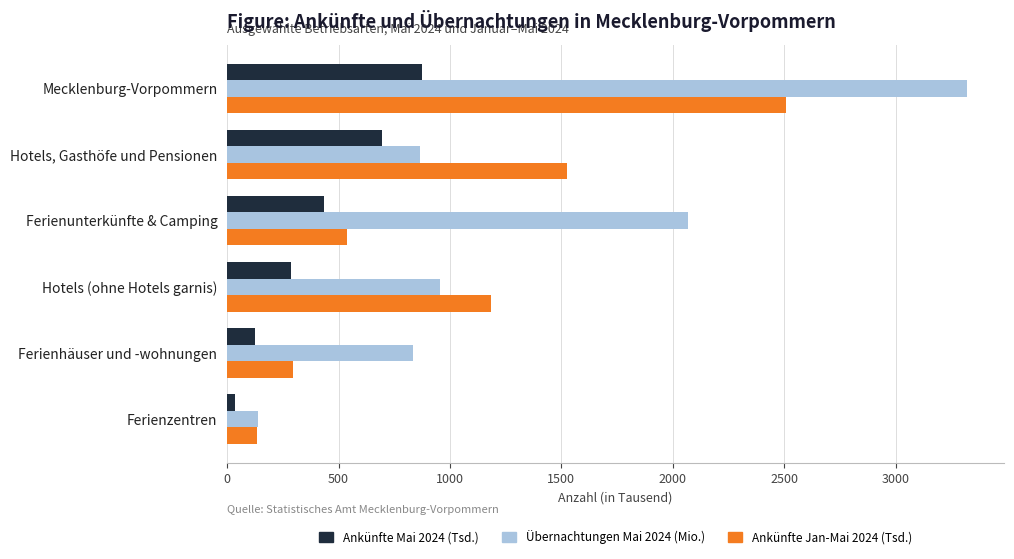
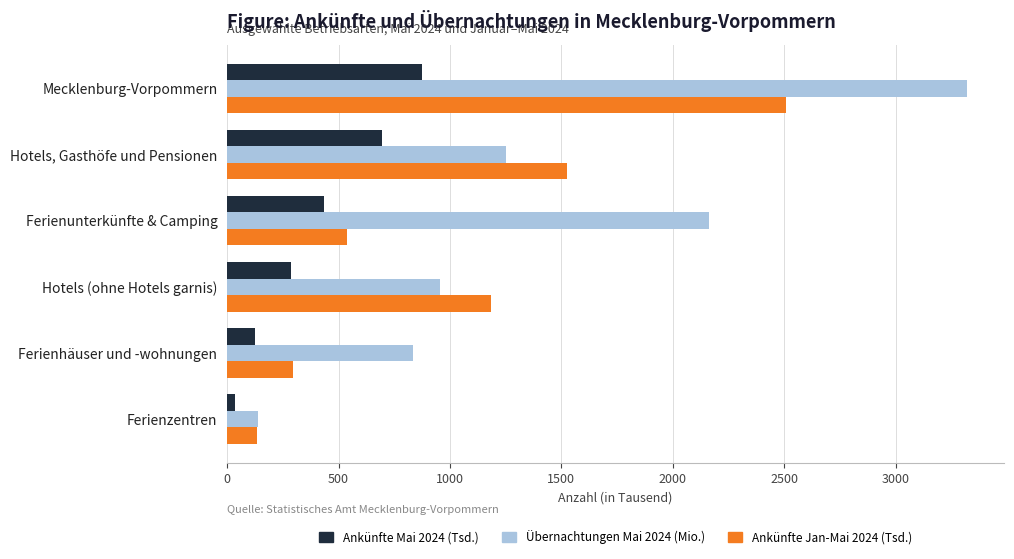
Übernachtungen Mai 2024 (Mio.), Hotels, Gasthöfe und Pensionen: 870 -> 1250
Übernachtungen Mai 2024 (Mio.), Ferienunterkünfte & Camping: 2070 -> 2160
